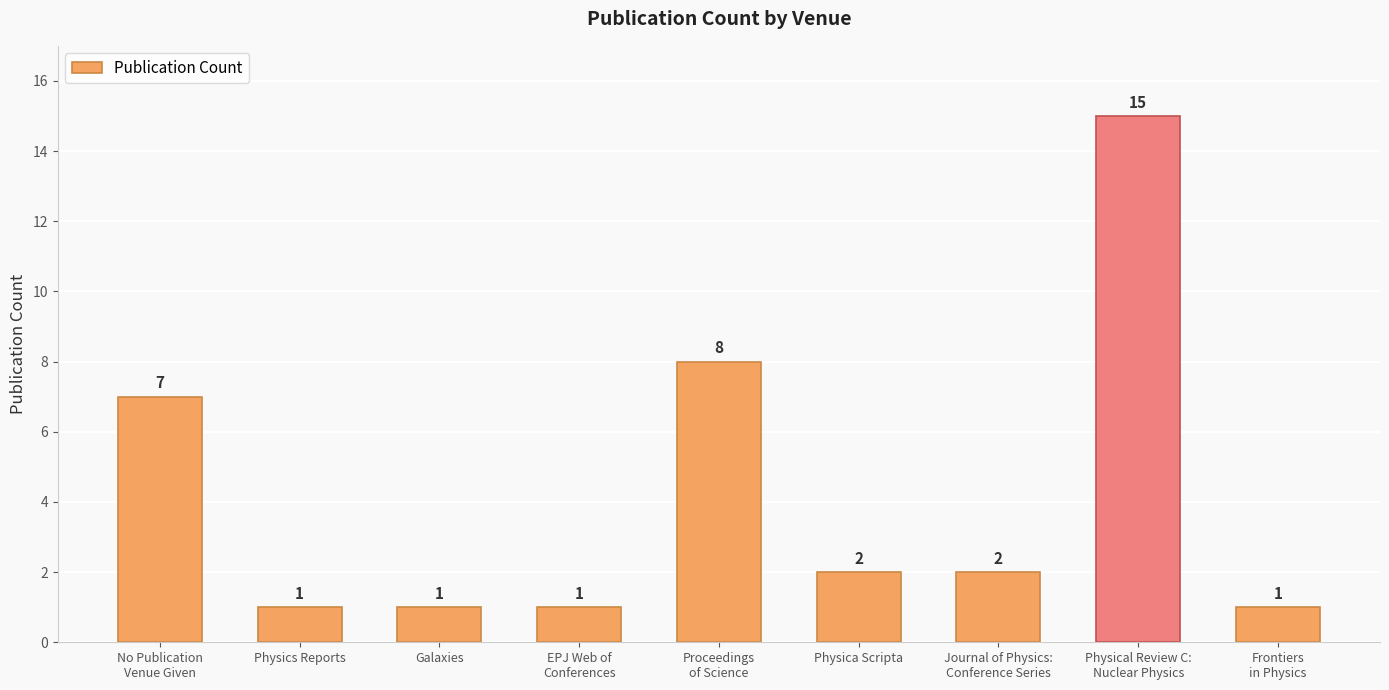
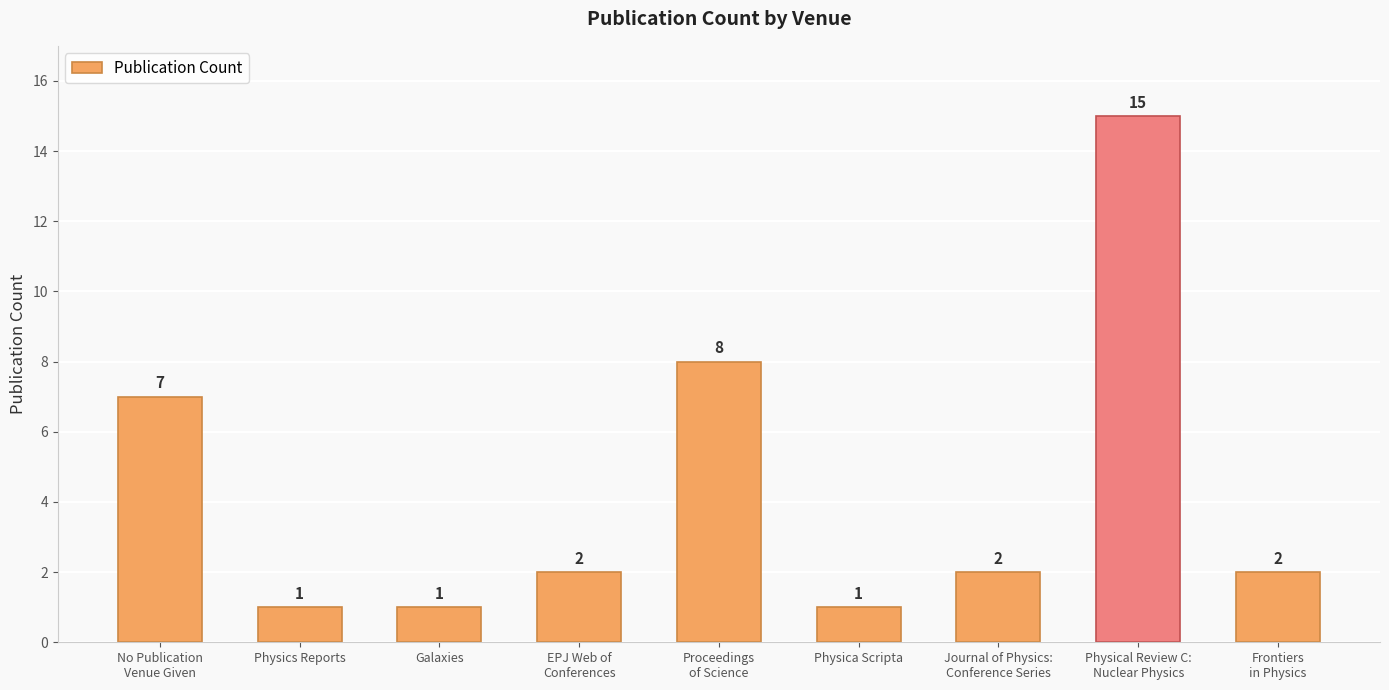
EPJ Web of Conferences: 1 -> 2
Physica Scripta: 2 -> 1
Frontiers in Physics: 1 -> 2
